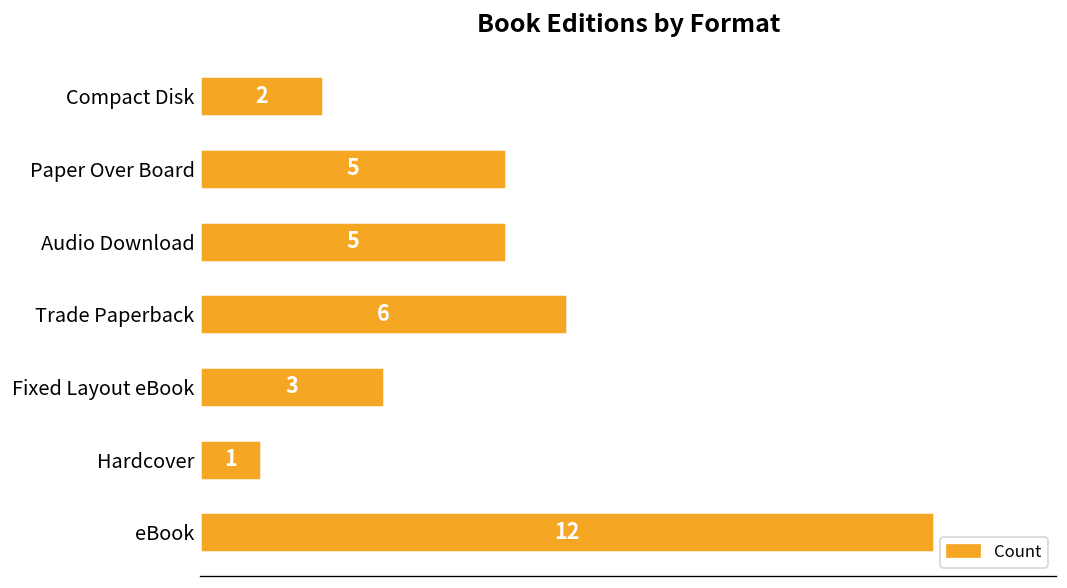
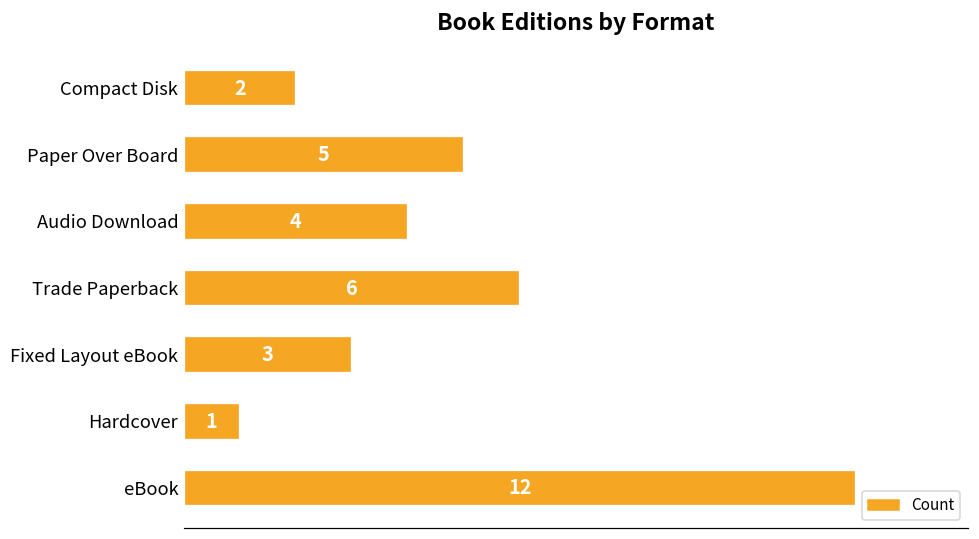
Audio Download: 5 -> 4
